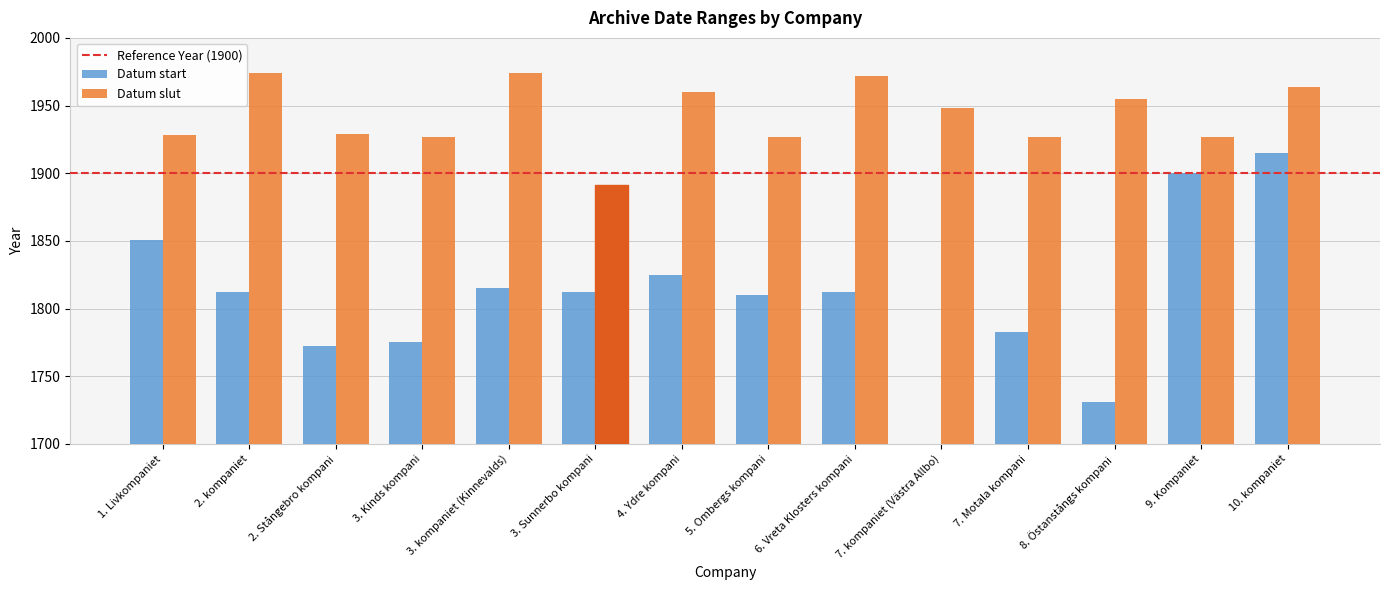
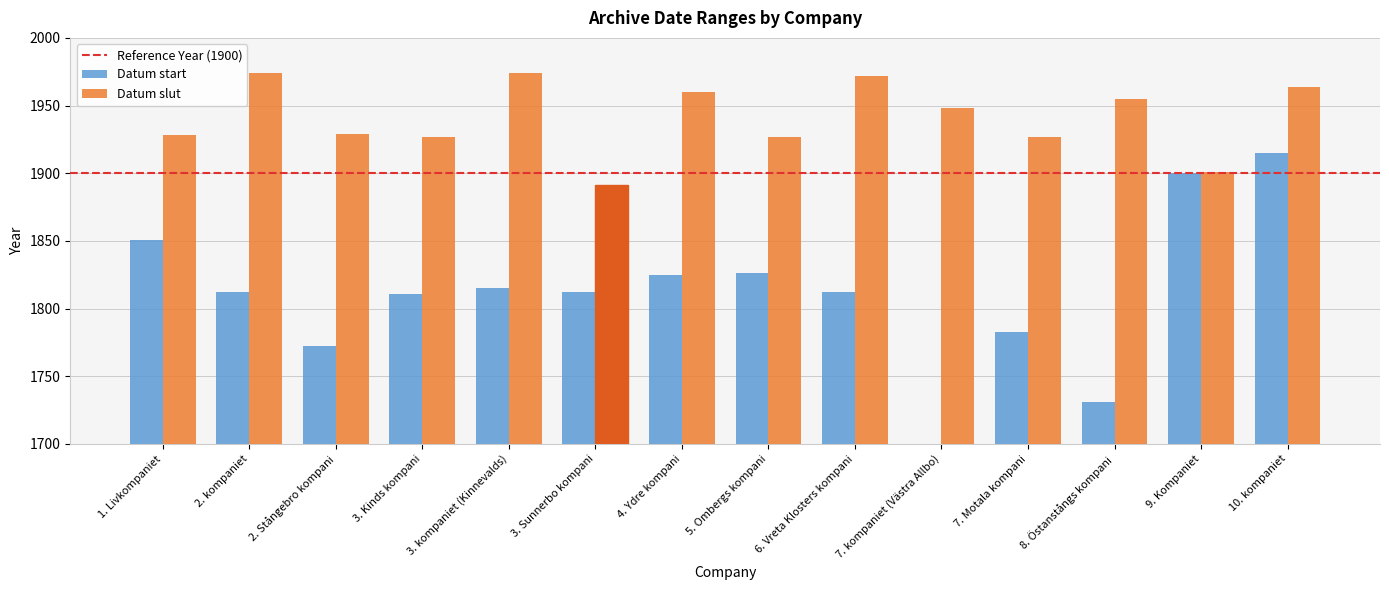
Datum start, 3. Kinds kompani: 1775 -> 1811
Datum start, 5. Ombergs kompani: 1810 -> 1826
Datum slut, 9. Kompaniet: 1927 -> 1901
